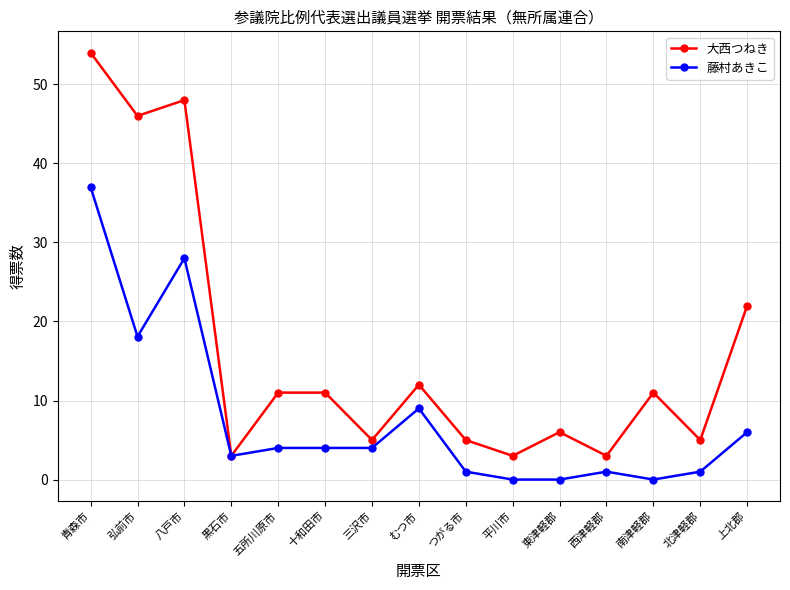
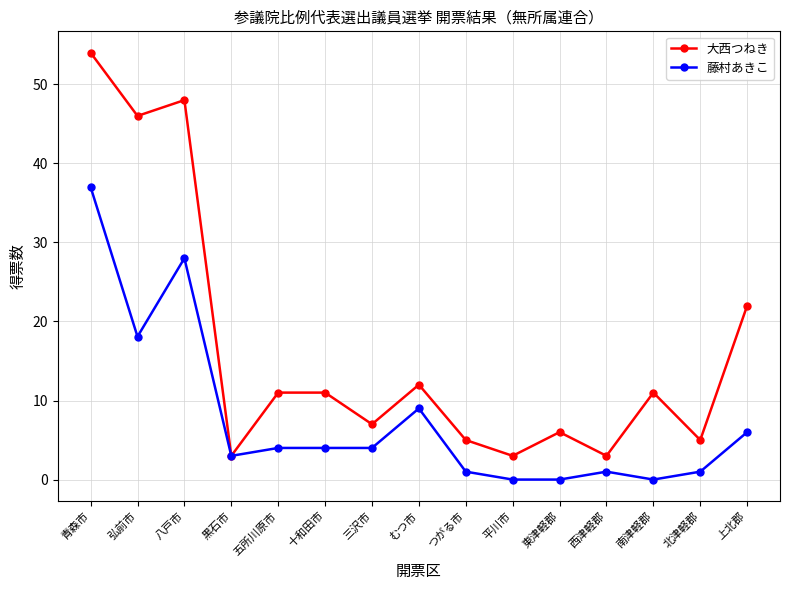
大西つねき, 三沢市: 5 -> 7
